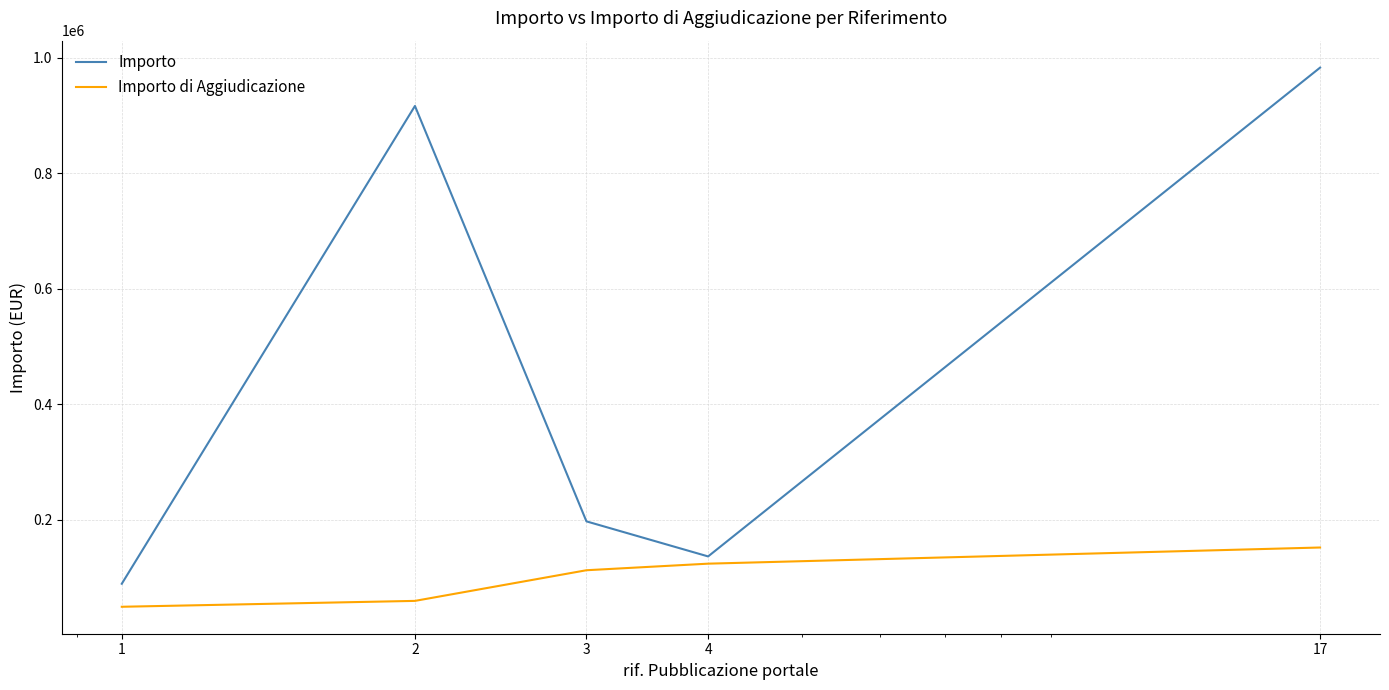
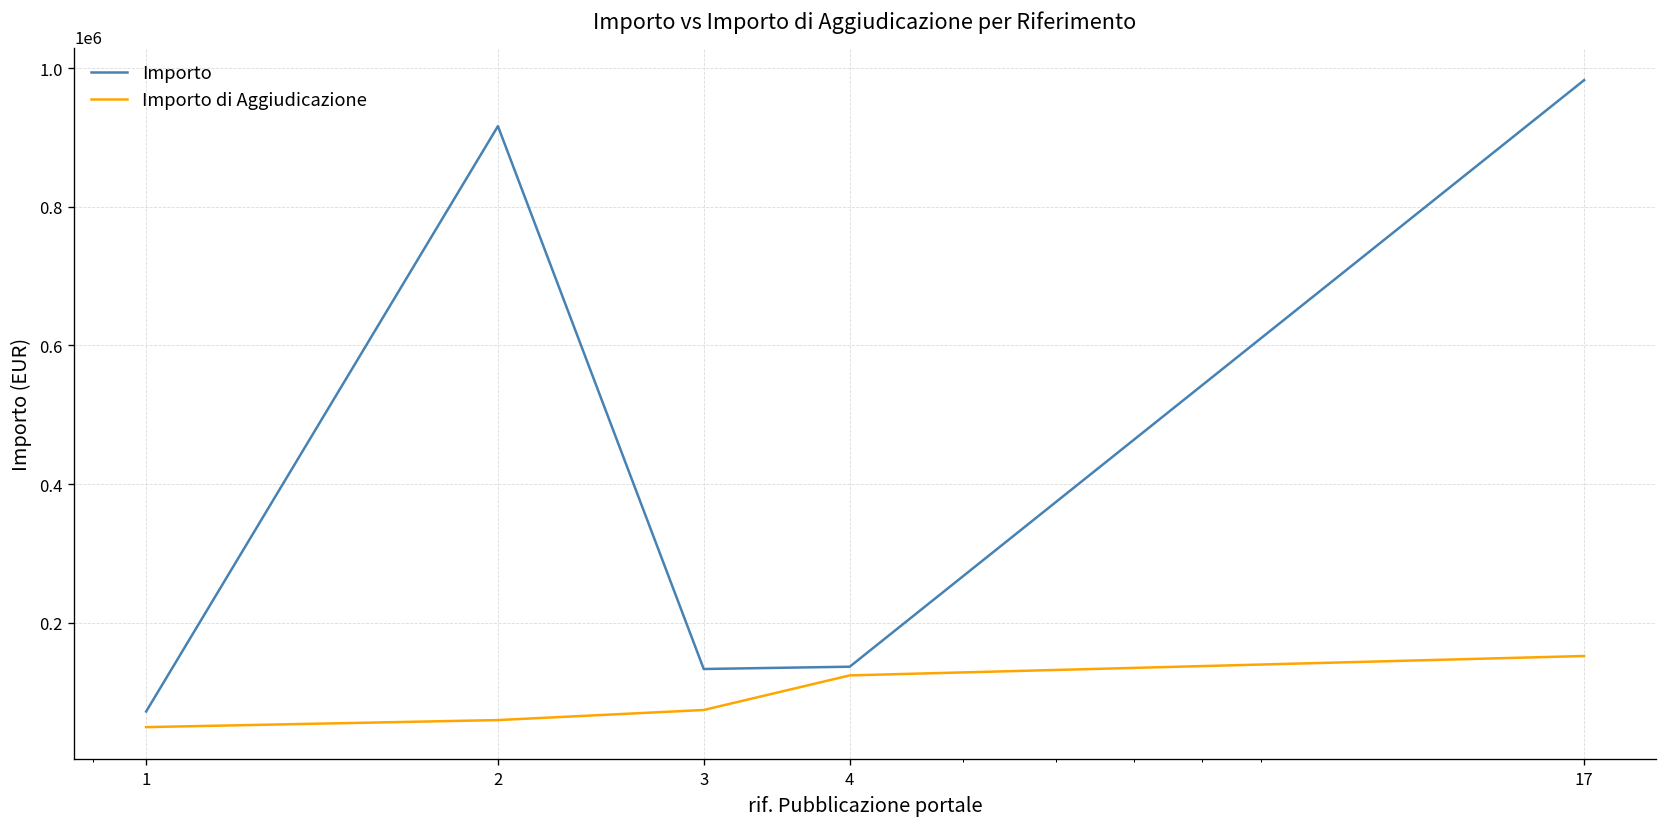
Importo, 1: 90000 -> 70000
Importo, 3: 200000 -> 130000
Importo di Aggiudicazione, 3: 110000 -> 70000
